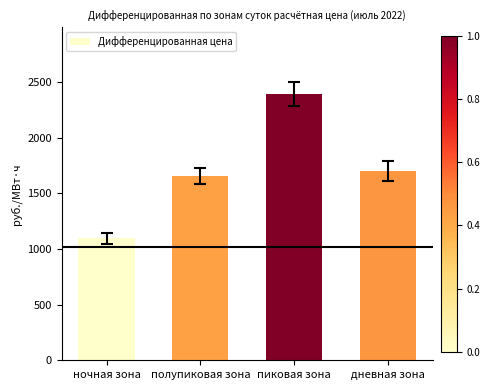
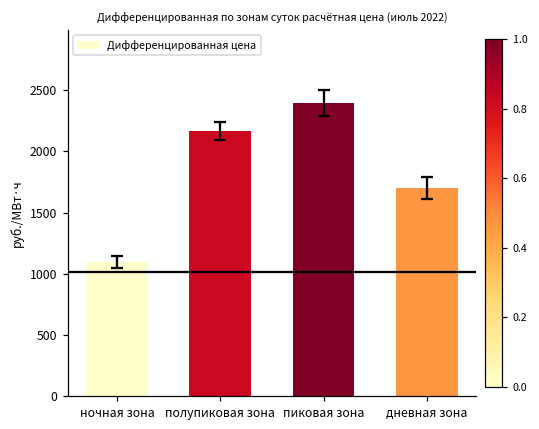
Дифференцированная цена, полупиковая зона: 1650 -> 2170
